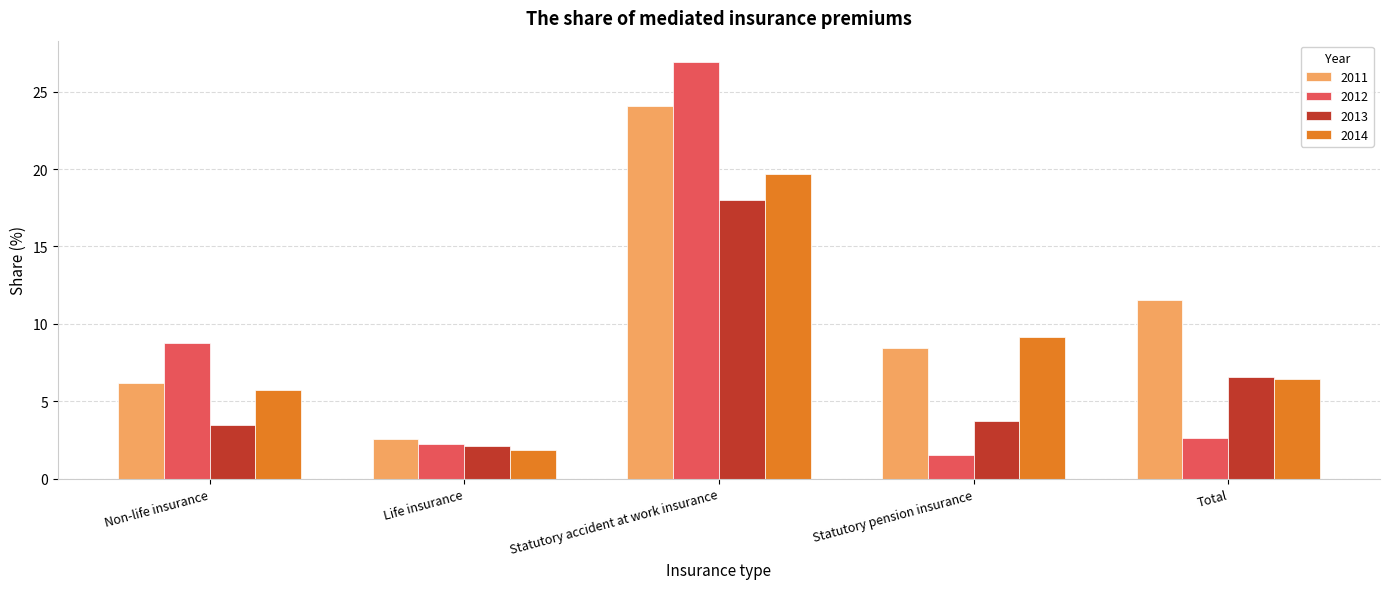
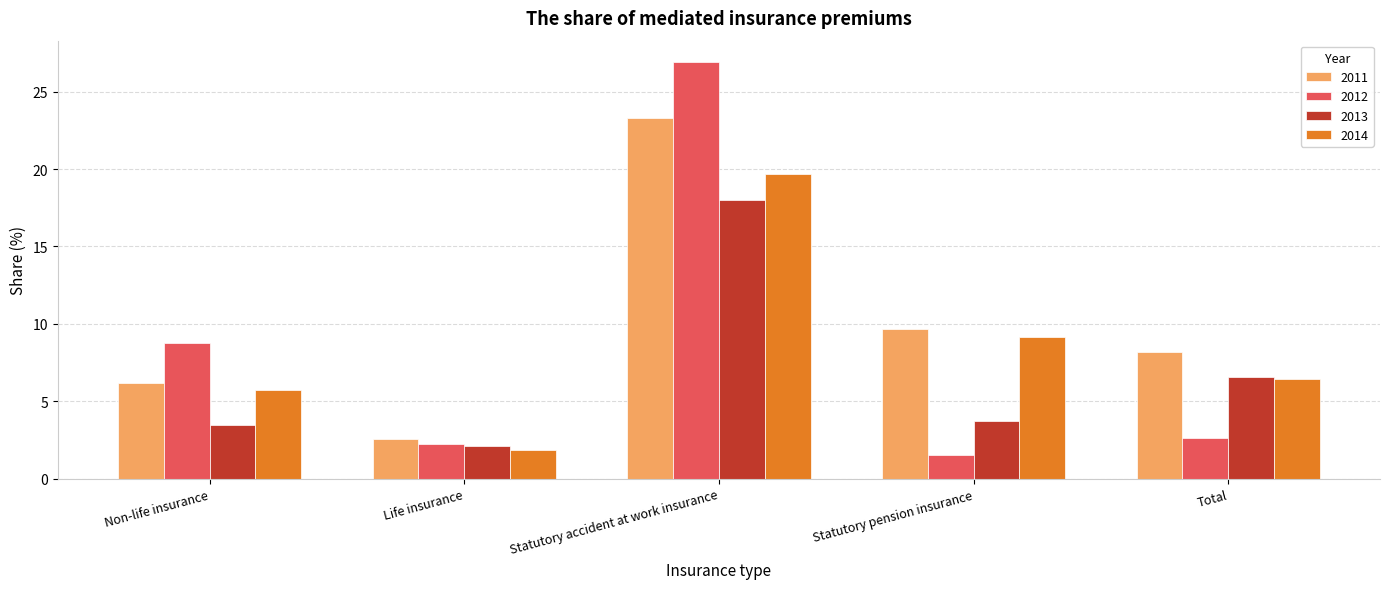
2011, Statutory accident at work insurance: 24.1 -> 23.3
2011, Statutory pension insurance: 8.4 -> 9.7
2011, Total: 11.6 -> 8.2
